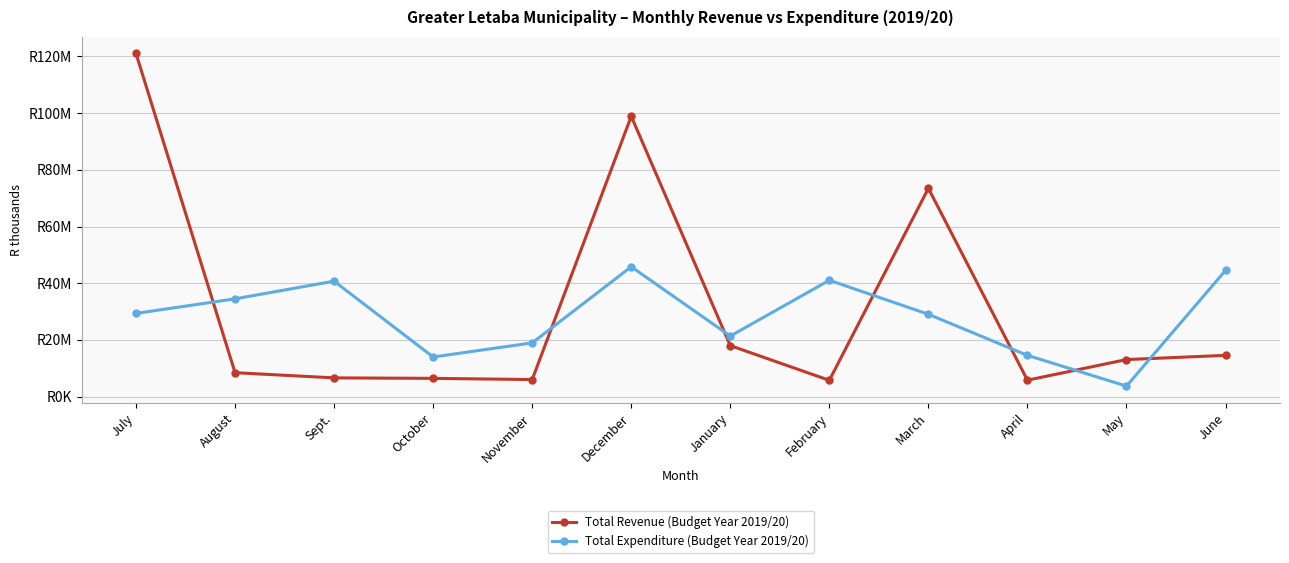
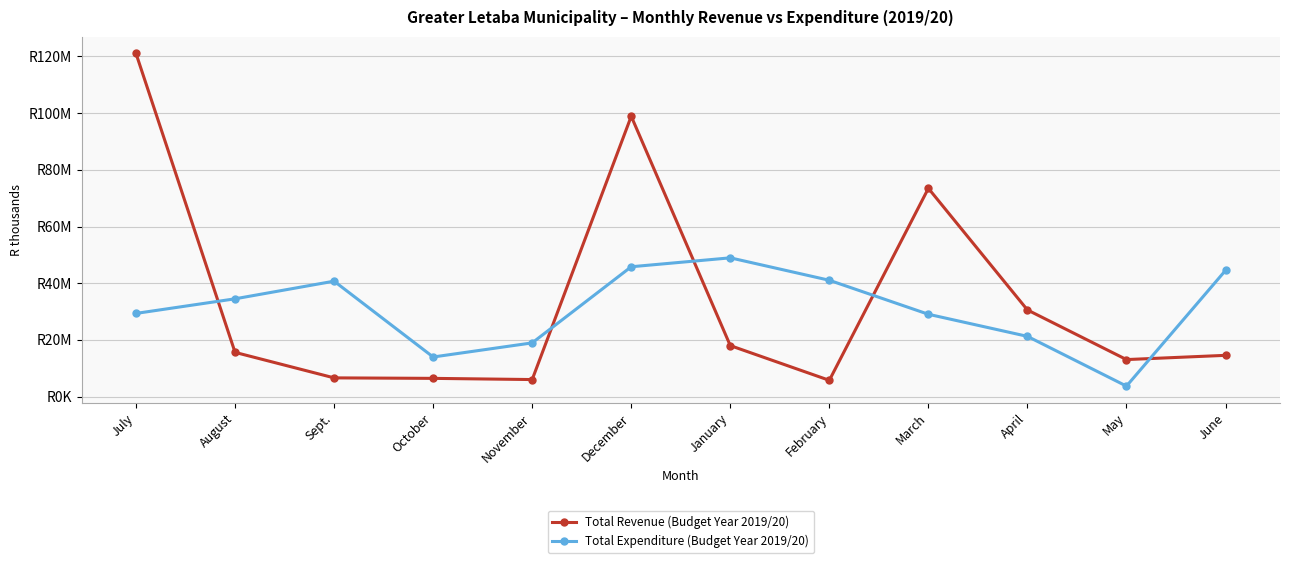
Total Revenue (Budget Year 2019/20), August: R8000000 -> R16000000
Total Expenditure (Budget Year 2019/20), January: R21000000 -> R49000000
Total Revenue (Budget Year 2019/20), April: R6000000 -> R31000000
Total Expenditure (Budget Year 2019/20), April: R15000000 -> R21000000
